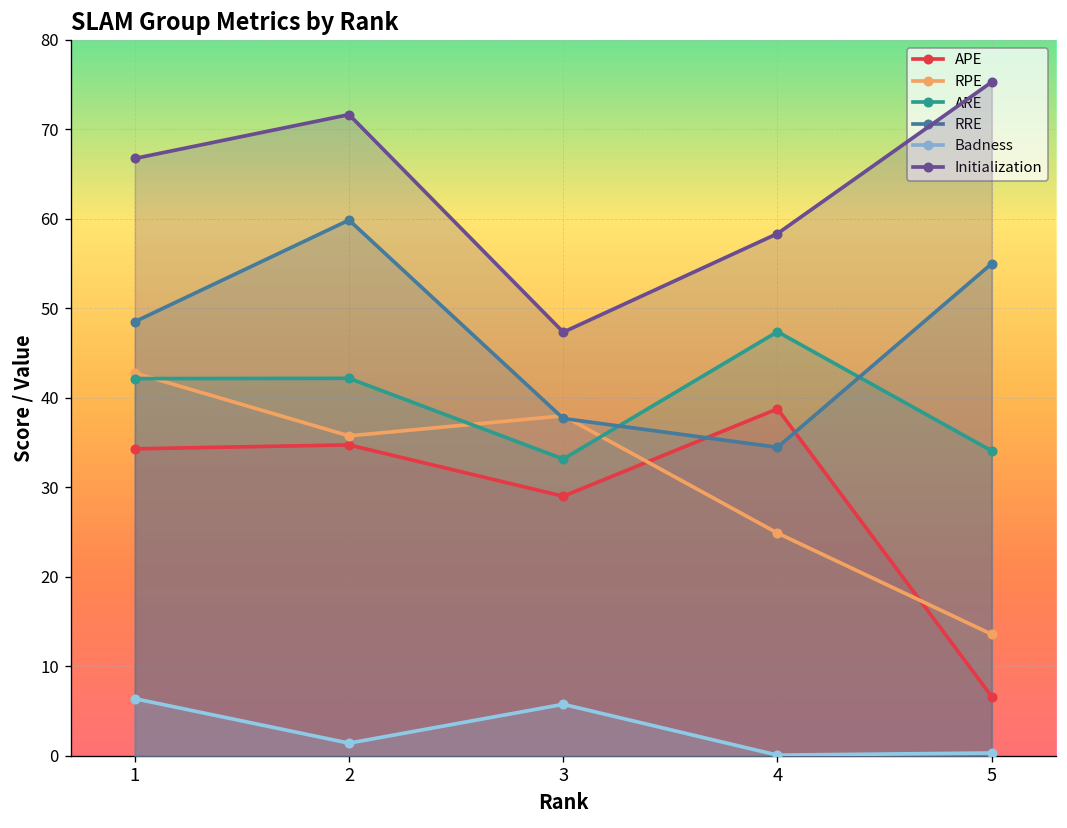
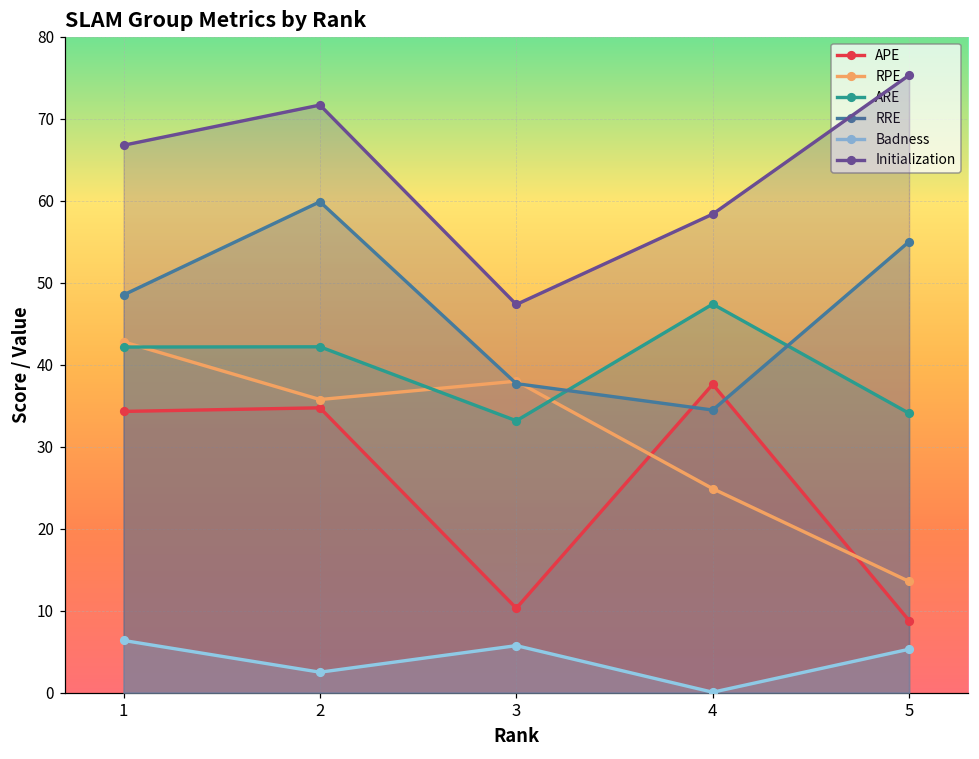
Badness, 2: 1 -> 3
APE, 3: 29 -> 10
APE, 4: 39 -> 38
APE, 5: 7 -> 9
Badness, 5: 0 -> 5
